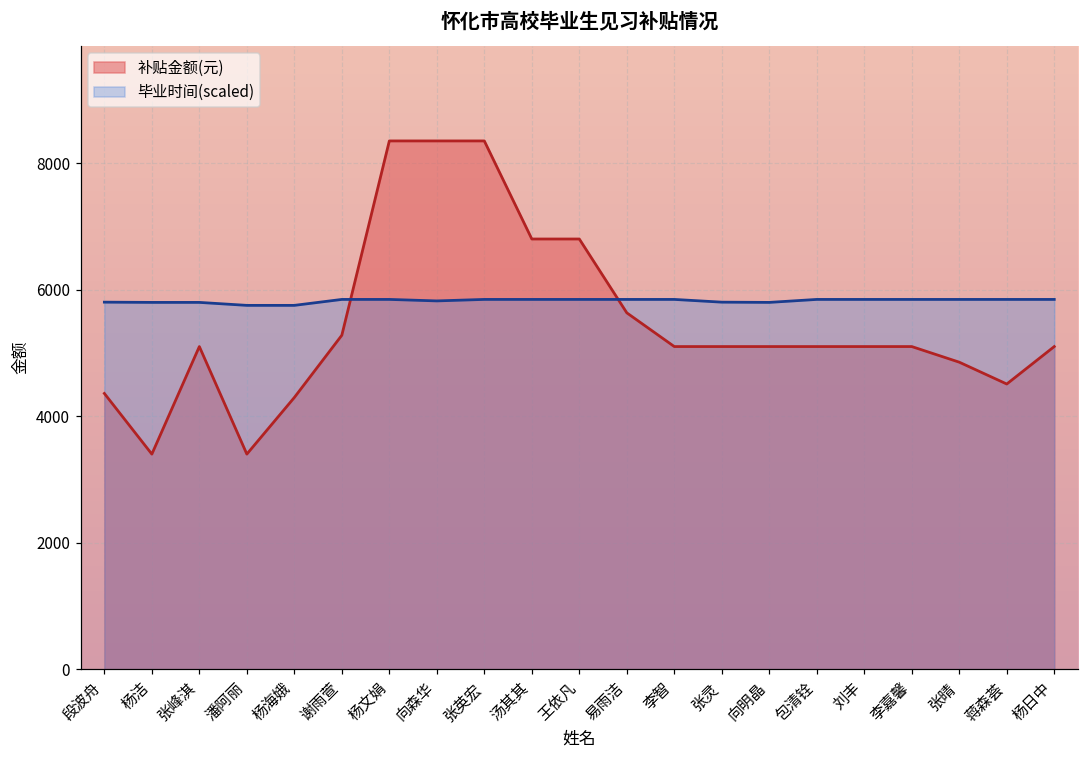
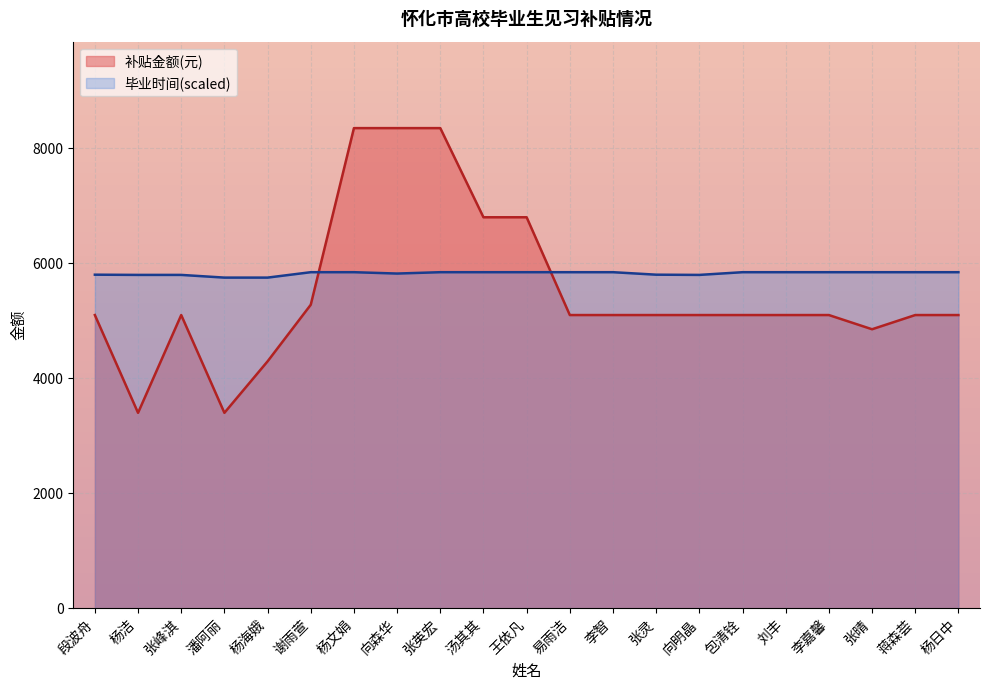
补贴金额(元), 段波舟: 4400 -> 5100
补贴金额(元), 易雨洁: 5600 -> 5100
补贴金额(元), 蒋森荟: 4500 -> 5100
